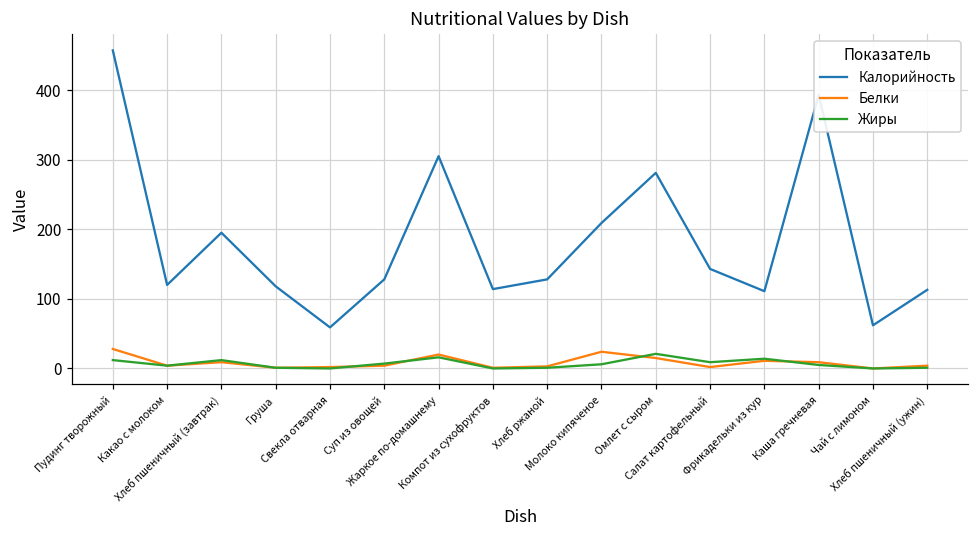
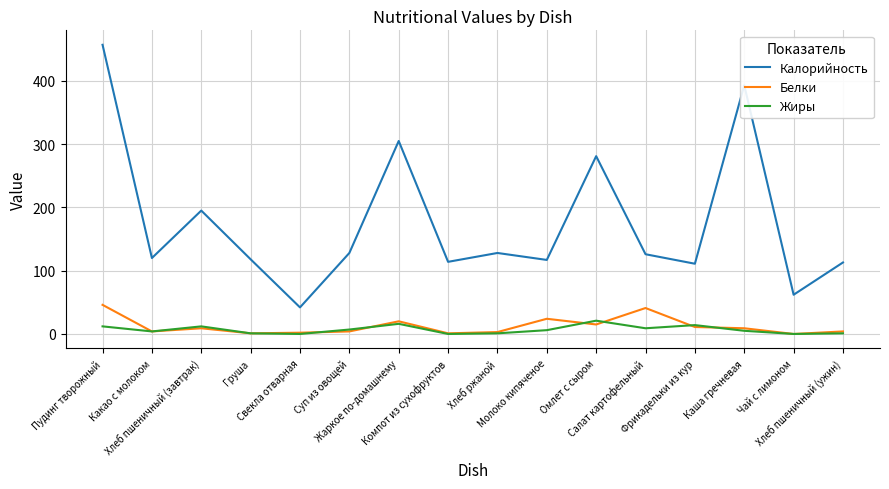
Белки, Пудинг творожный: 30 -> 50
Калорийность, Свекла отварная: 60 -> 40
Калорийность, Молоко кипяченое: 210 -> 120
Калорийность, Салат картофельный: 140 -> 130
Белки, Салат картофельный: 0 -> 40
